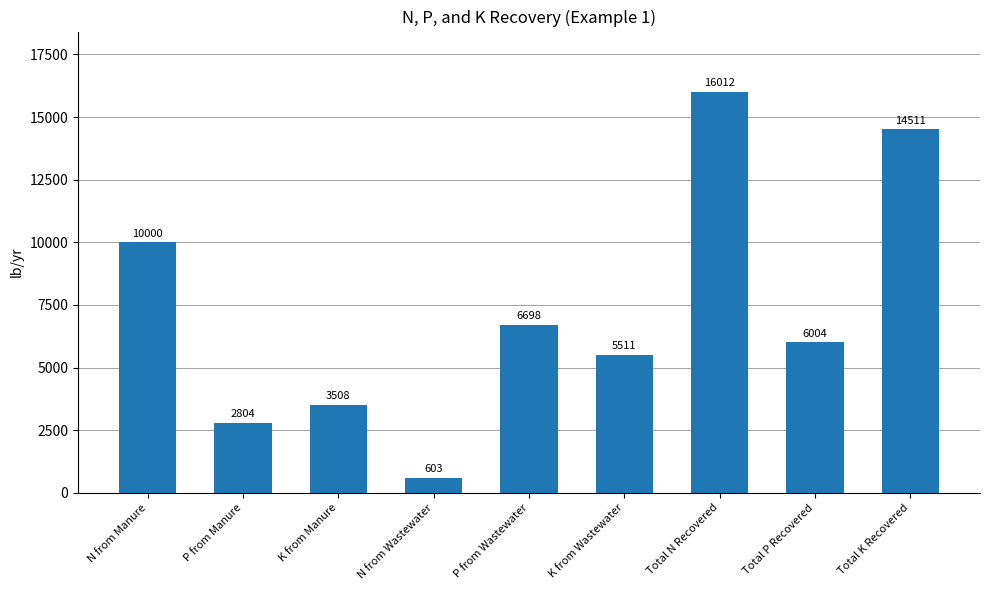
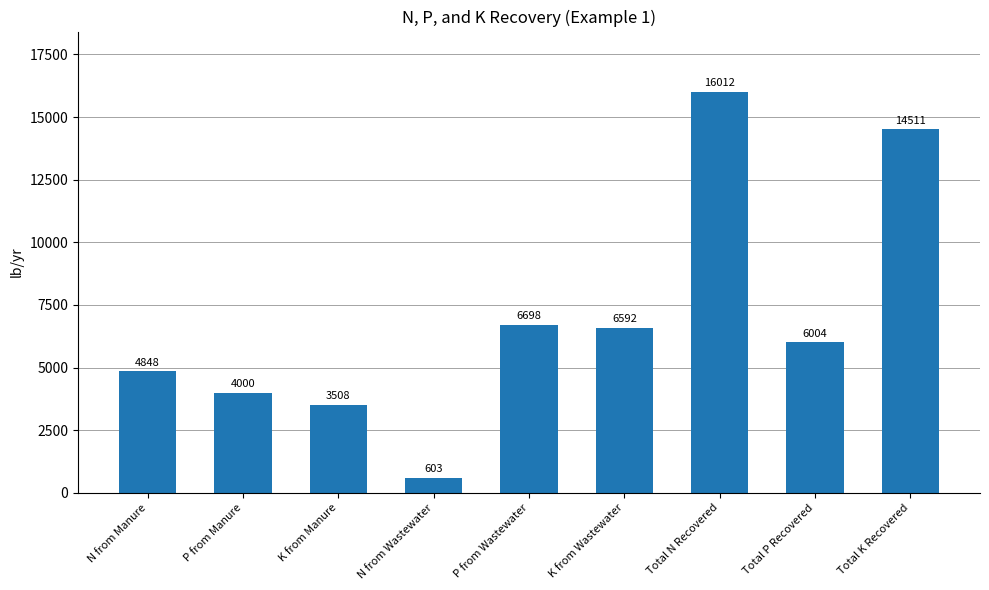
N from Manure: 10000 -> 4848
P from Manure: 2804 -> 4000
K from Wastewater: 5511 -> 6592
